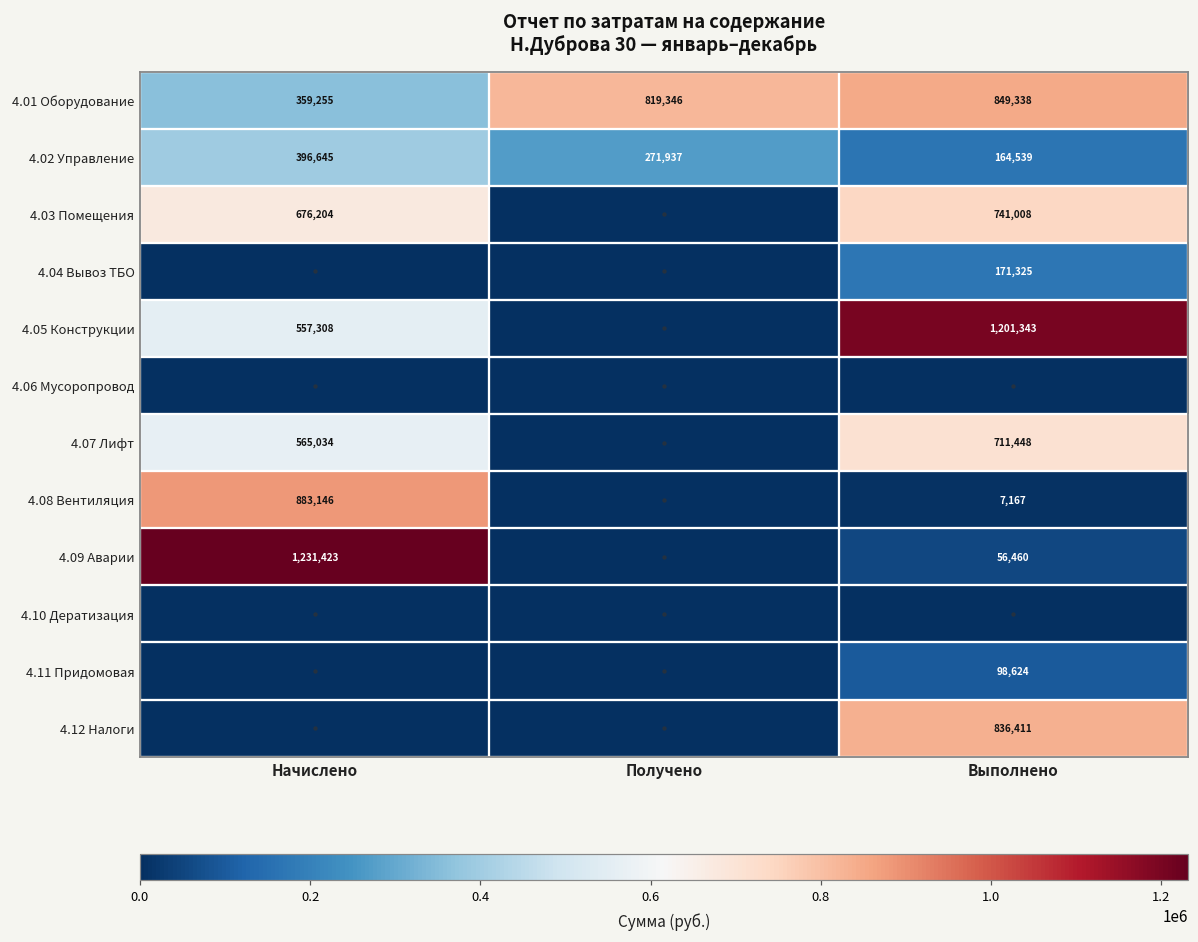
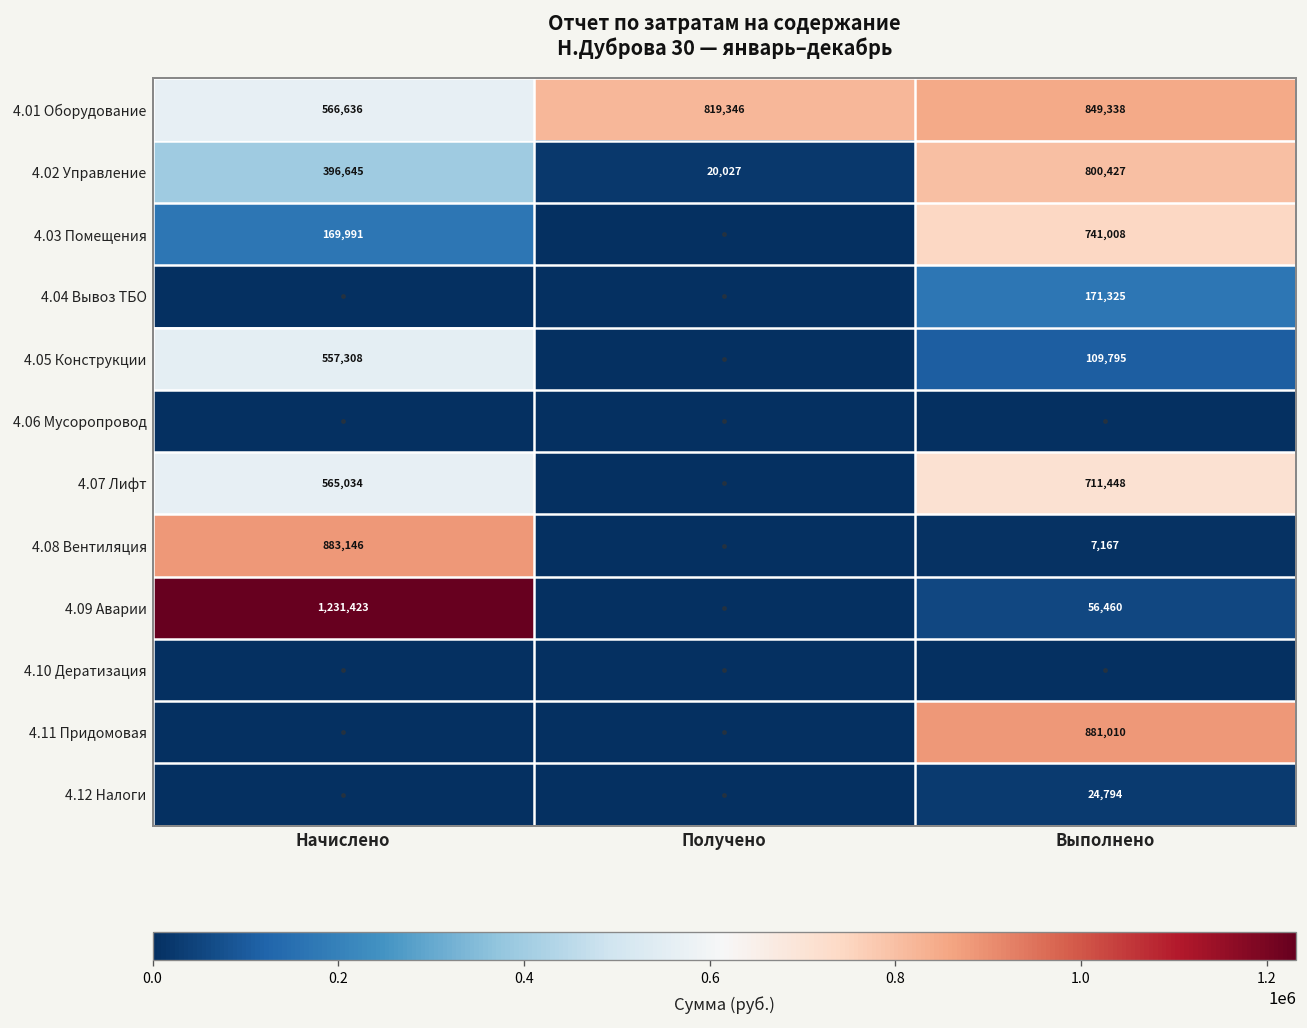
4.01 Оборудование, Начислено: 359,255 -> 566,636
4.02 Управление, Получено: 271,937 -> 20,027
4.02 Управление, Выполнено: 164,539 -> 800,427
4.03 Помещения, Начислено: 676,204 -> 169,991
4.05 Конструкции, Выполнено: 1,201,343 -> 109,795
4.11 Придомовая, Выполнено: 98,624 -> 881,010
4.12 Налоги, Выполнено: 836,411 -> 24,794
